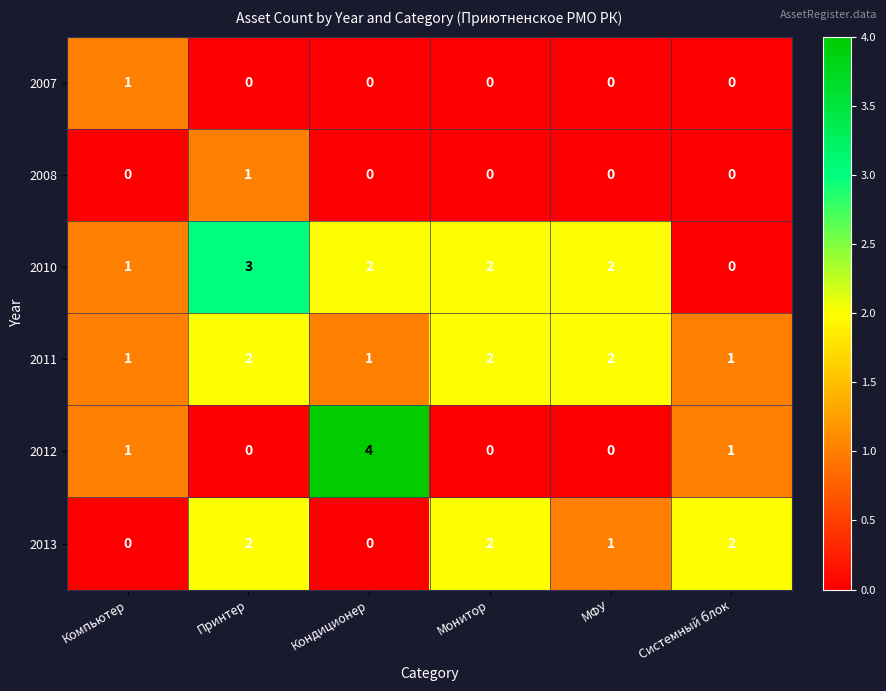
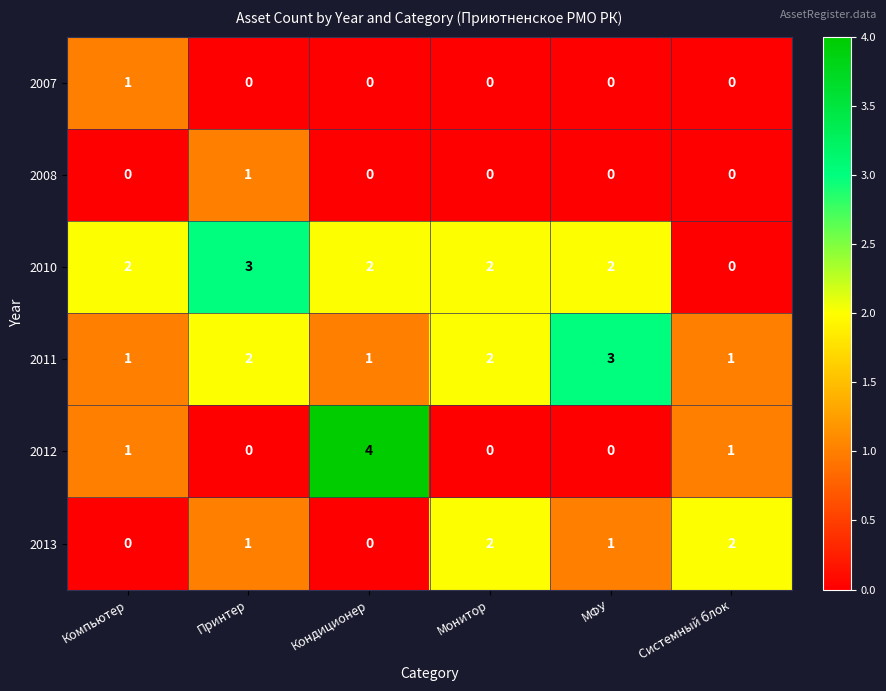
2010, Компьютер: 1 -> 2
2011, МФУ: 2 -> 3
2013, Принтер: 2 -> 1
